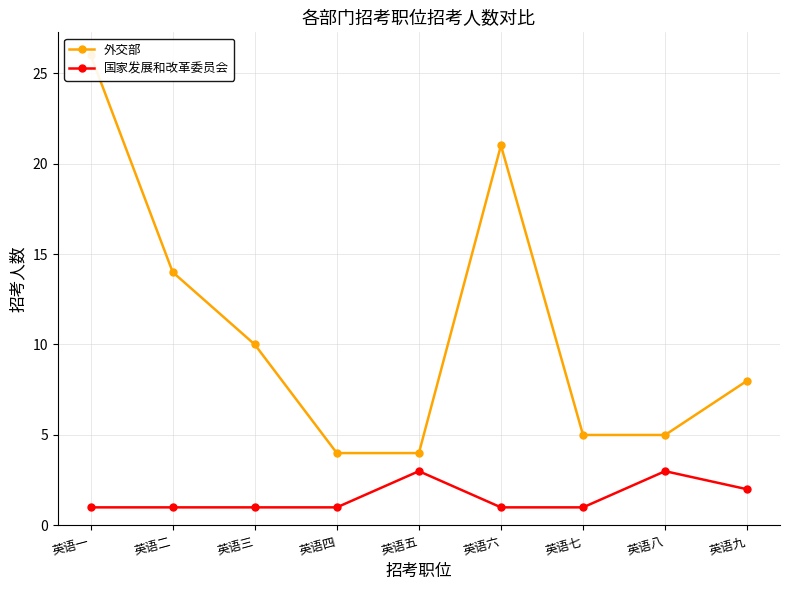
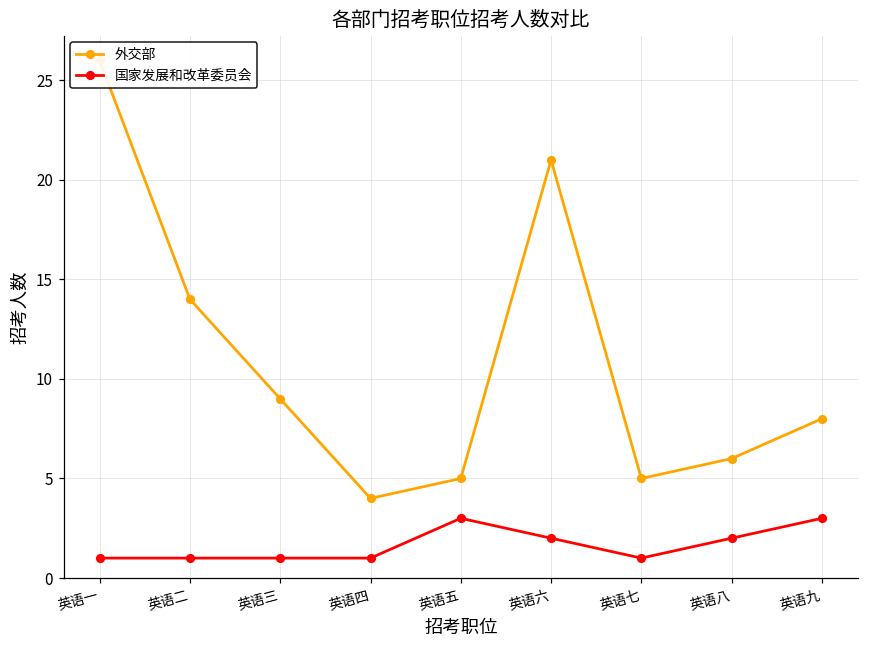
外交部, 英语三: 10 -> 9
外交部, 英语五: 4 -> 5
国家发展和改革委员会, 英语六: 1 -> 2
外交部, 英语八: 5 -> 6
国家发展和改革委员会, 英语八: 3 -> 2
国家发展和改革委员会, 英语九: 2 -> 3
